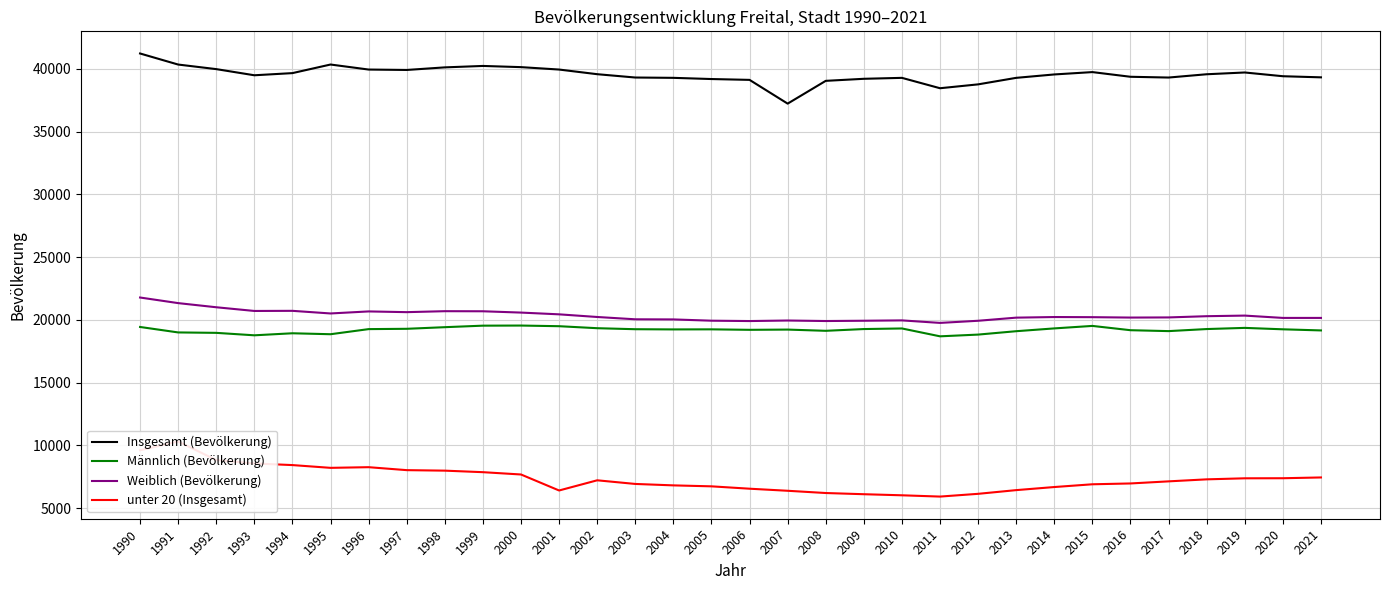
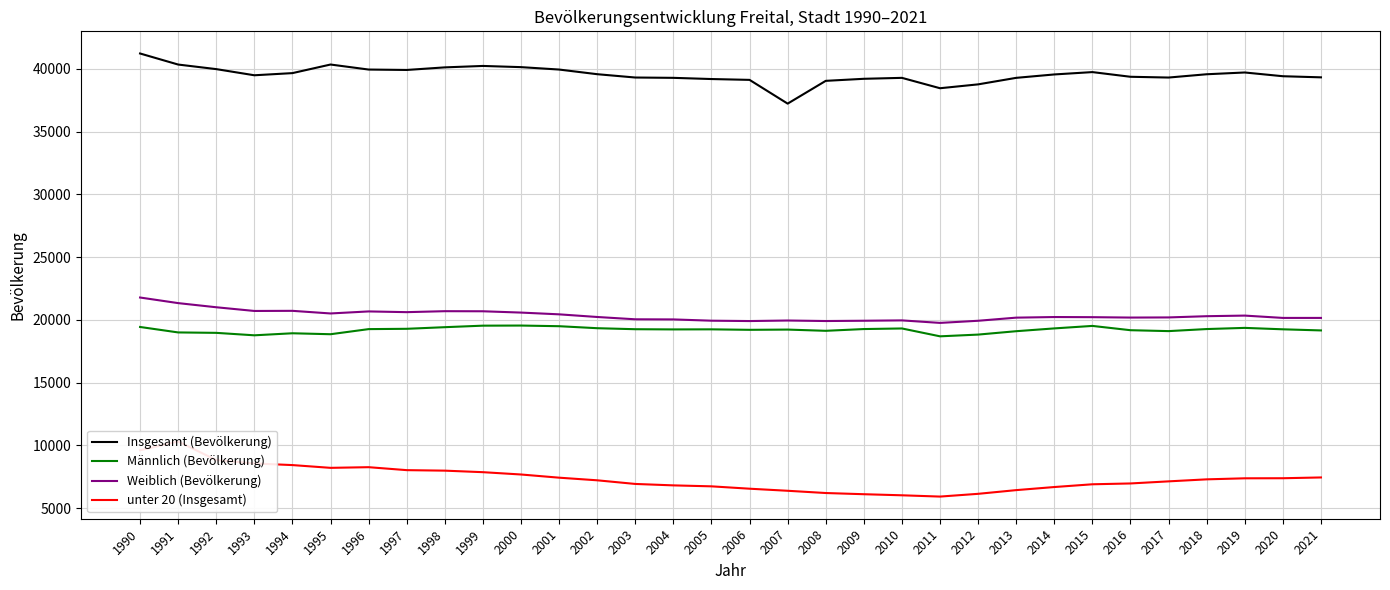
unter 20 (Insgesamt), 2001: 6400 -> 7400
